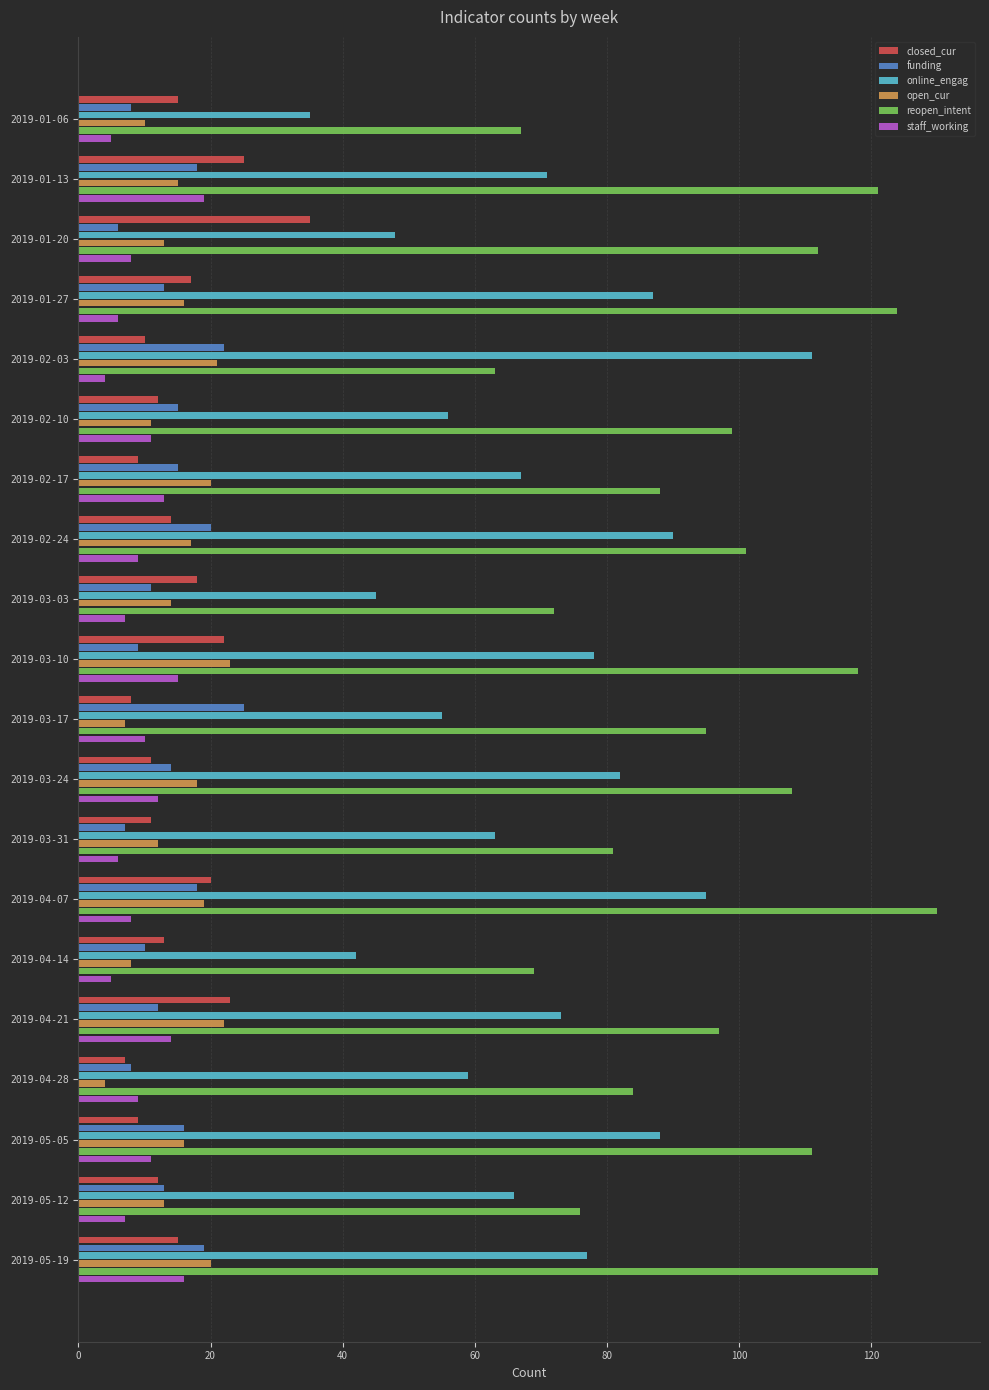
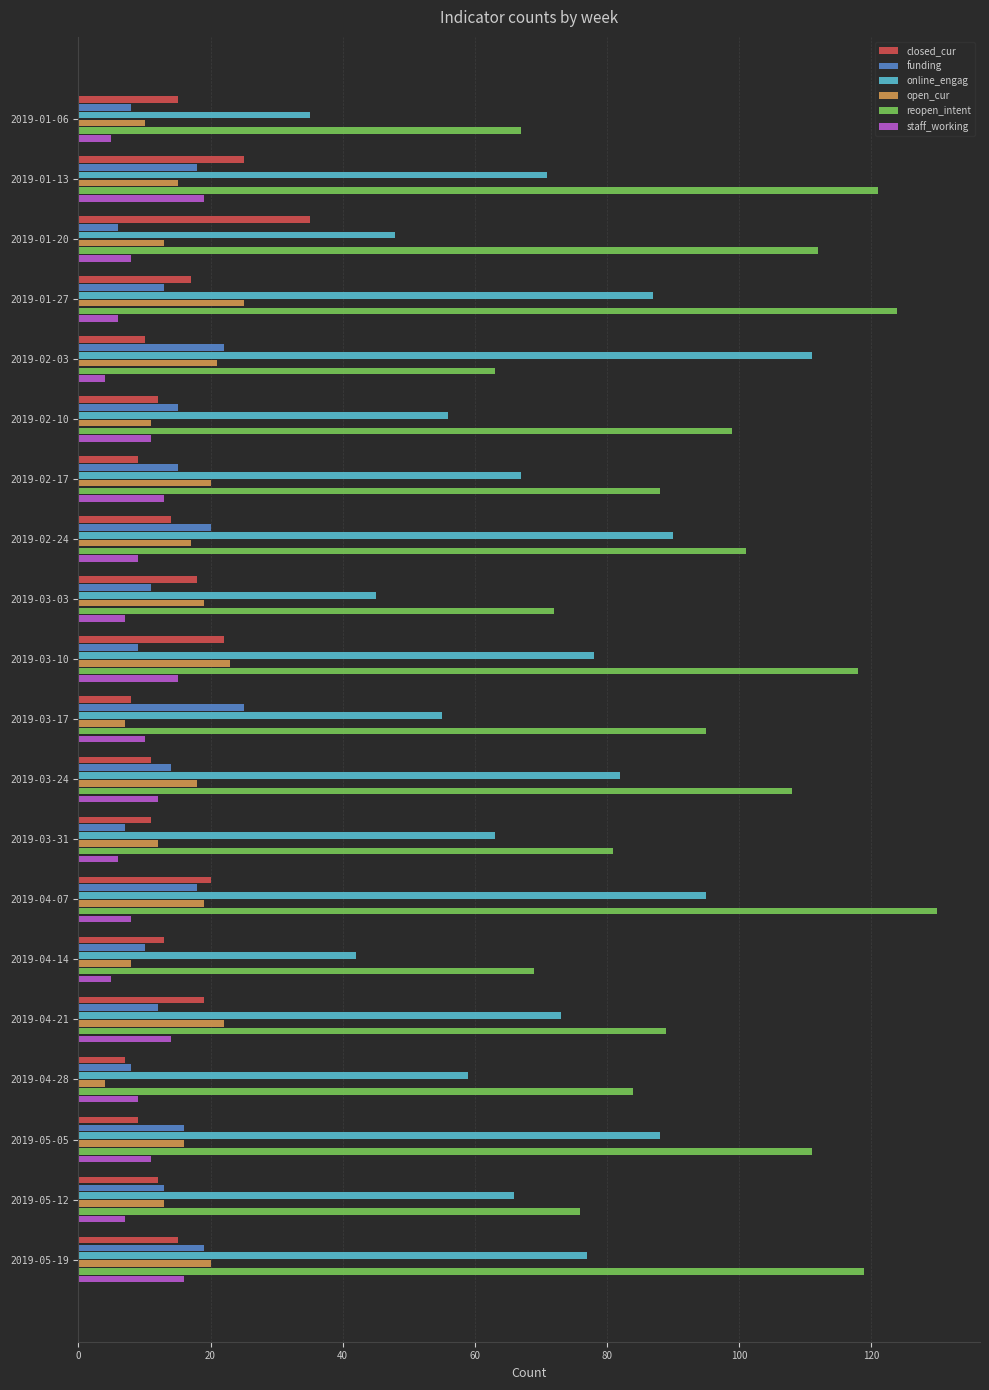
open_cur, 2019-01-27: 16 -> 25
open_cur, 2019-03-03: 14 -> 19
closed_cur, 2019-04-21: 23 -> 19
reopen_intent, 2019-04-21: 97 -> 89
reopen_intent, 2019-05-19: 121 -> 119
